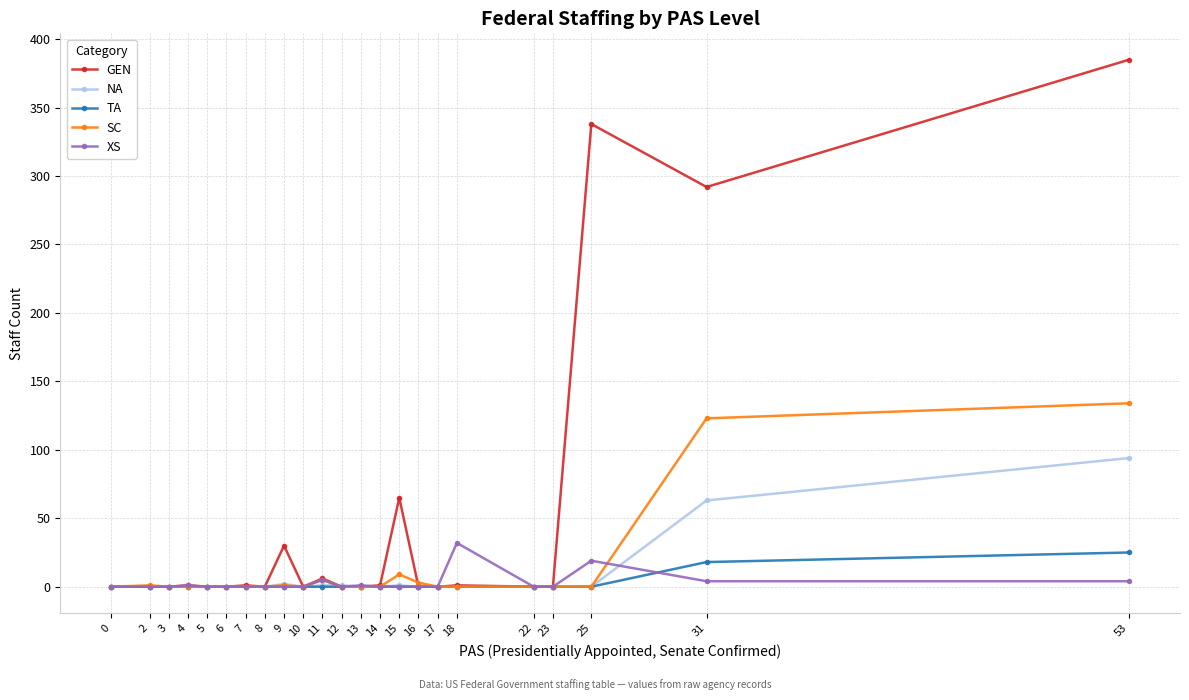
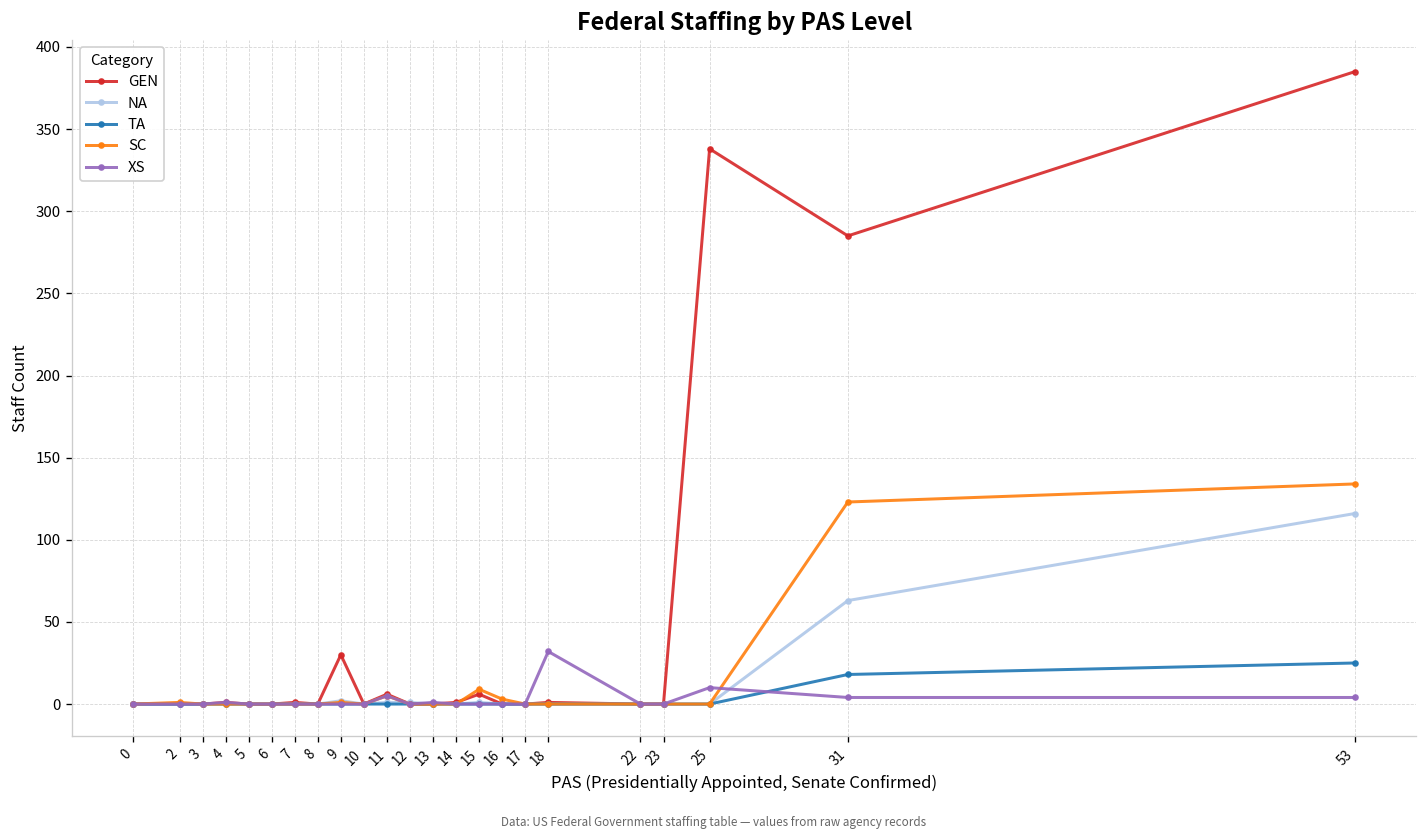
GEN, 15: 65 -> 6
XS, 25: 19 -> 10
GEN, 31: 292 -> 285
NA, 53: 94 -> 116
